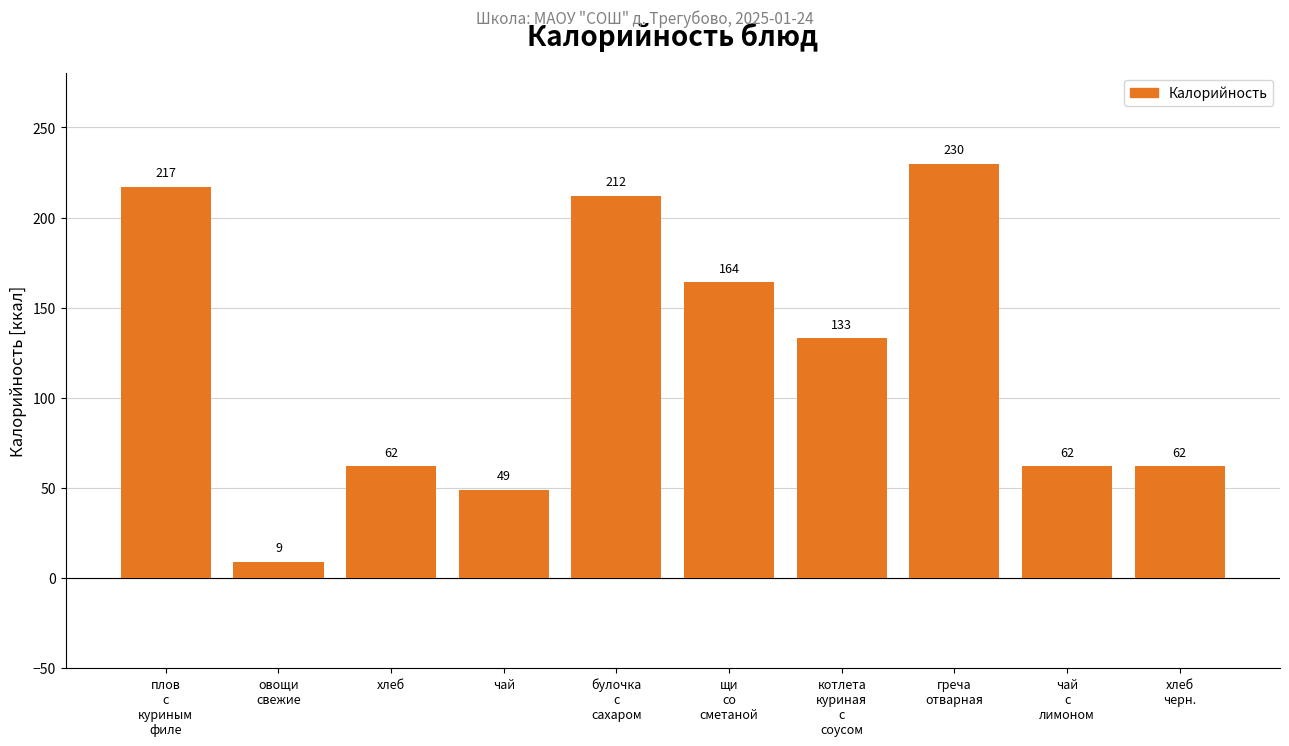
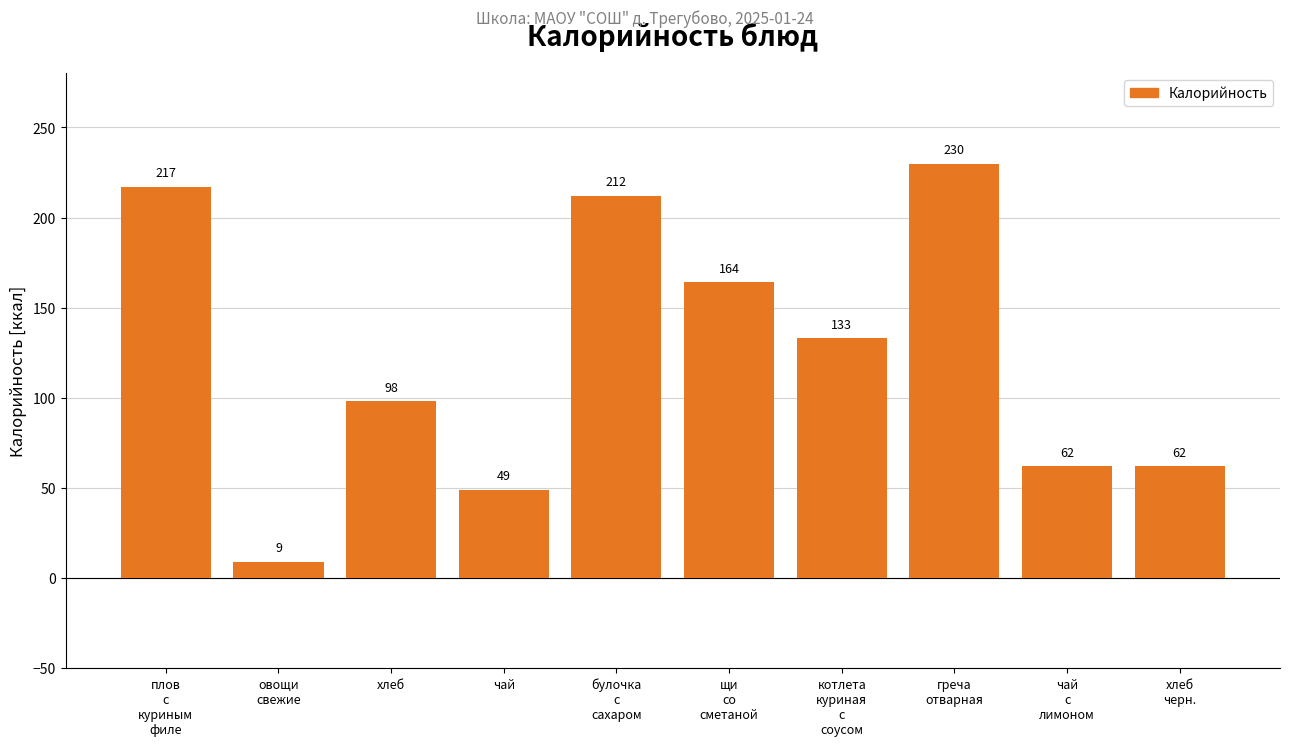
хлеб: 62 -> 98
